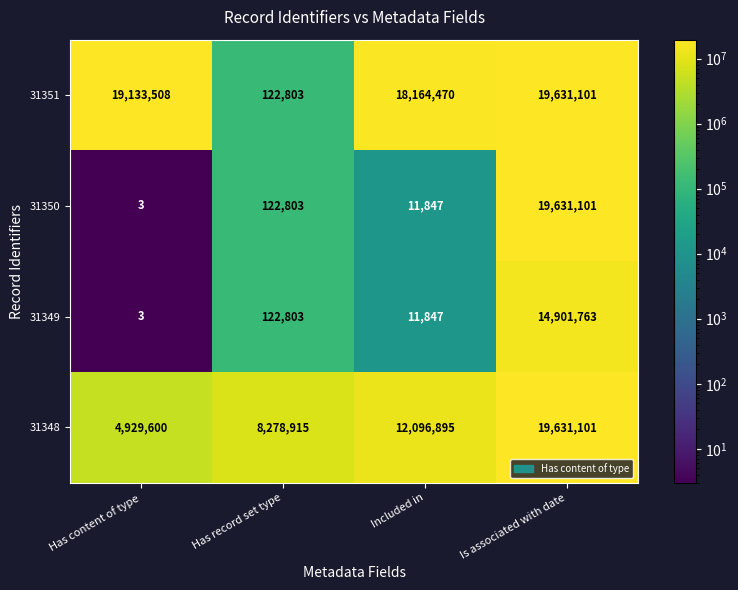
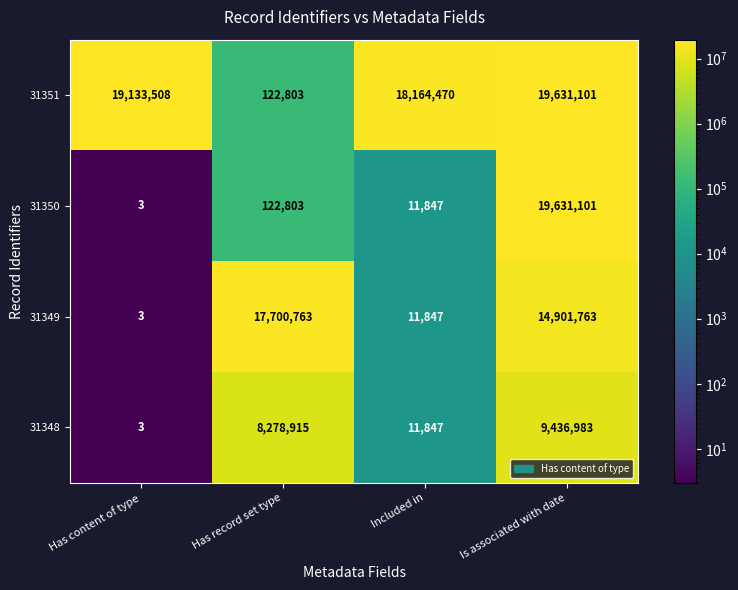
31349, Has record set type: 122,803 -> 17,700,763
31348, Has content of type: 4,929,600 -> 3
31348, Included in: 12,096,895 -> 11,847
31348, Is associated with date: 19,631,101 -> 9,436,983
